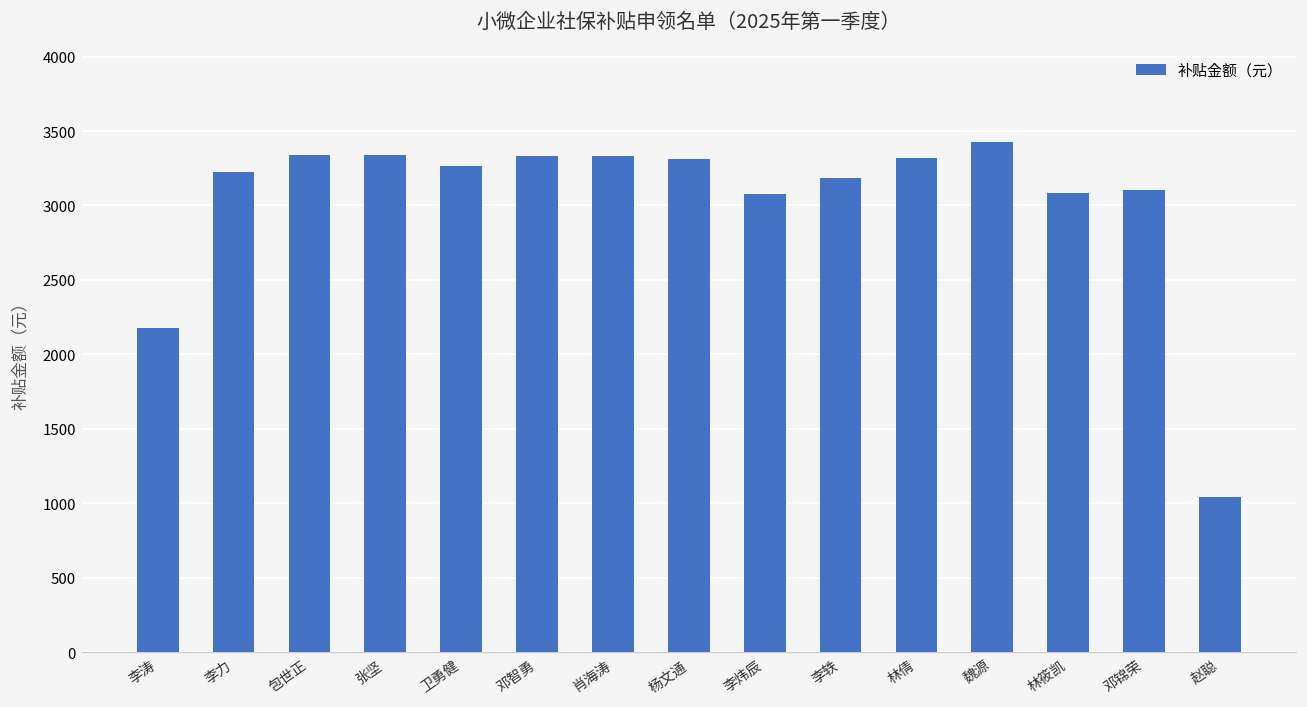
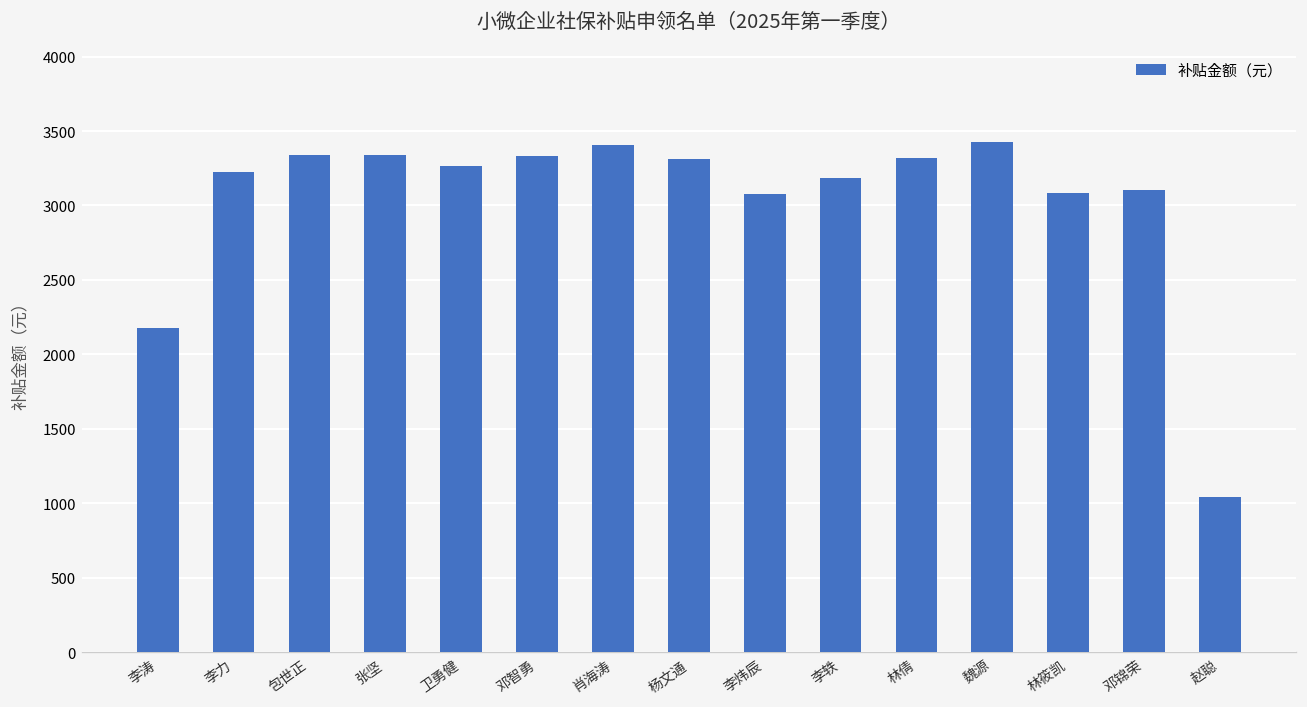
肖海涛: 3330 -> 3400
